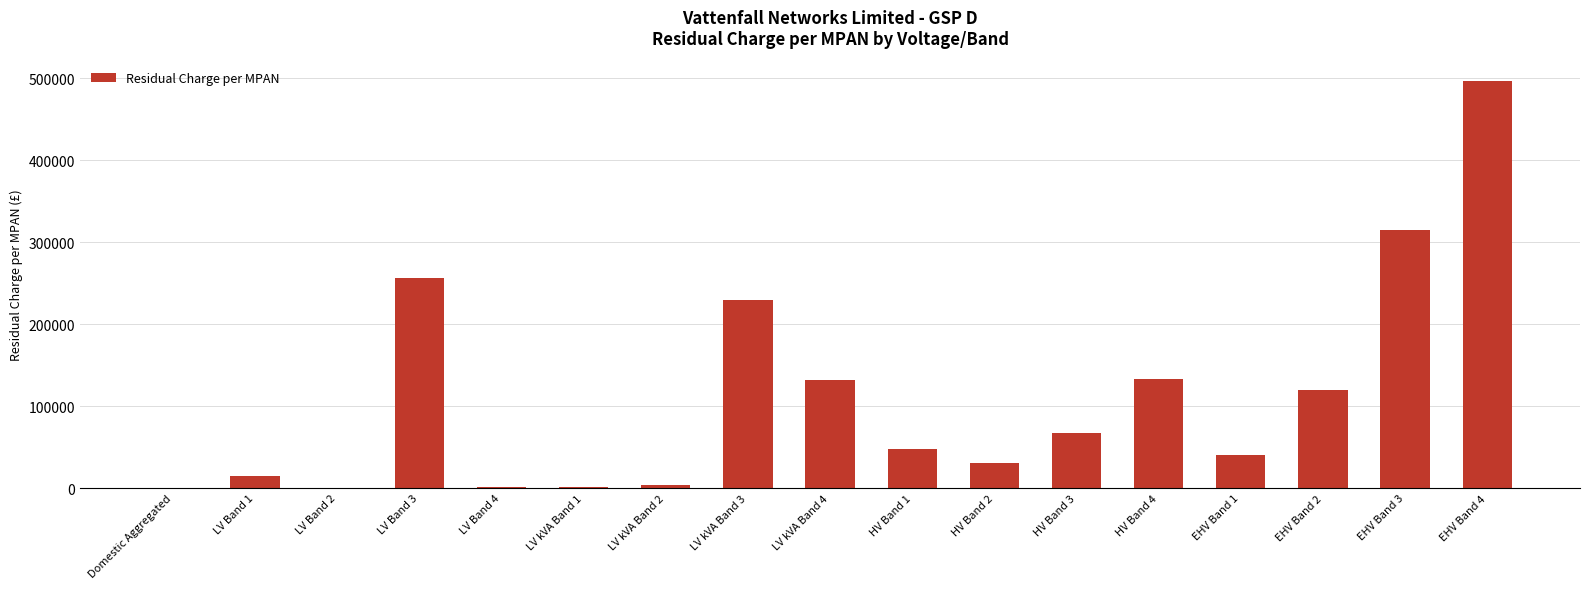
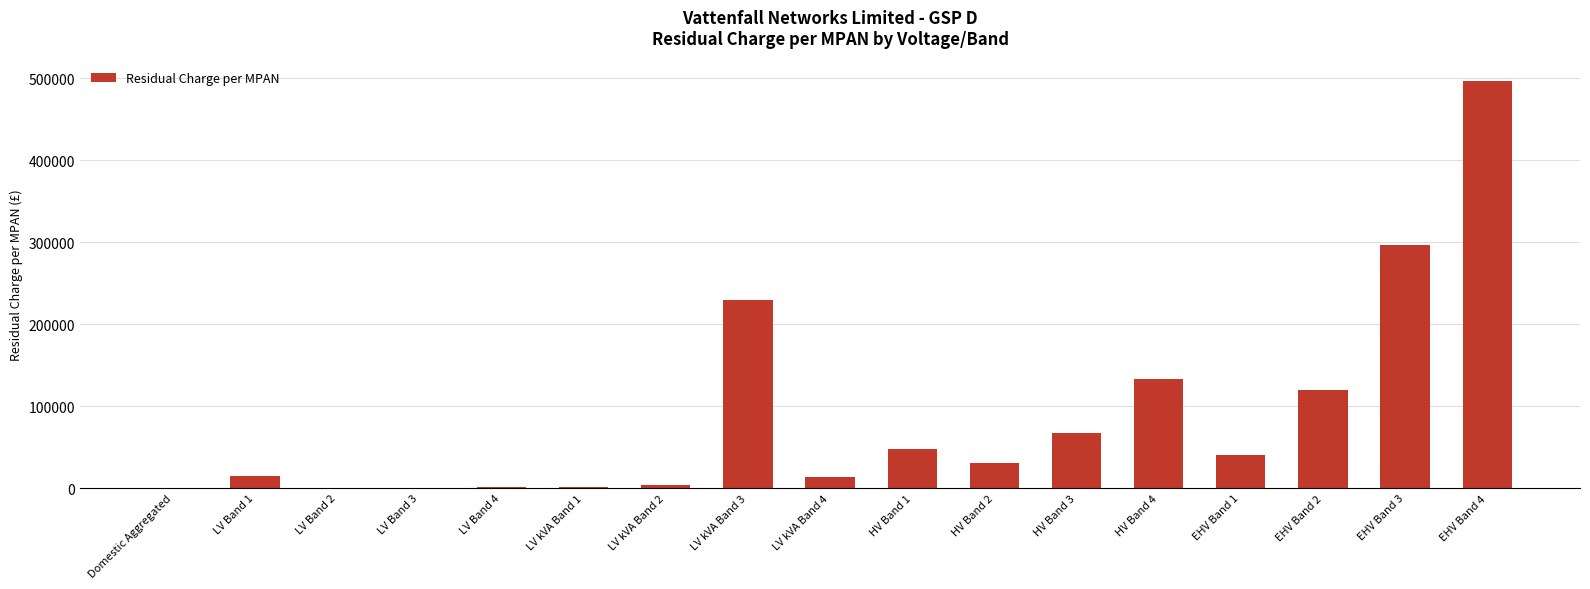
LV Band 3: 260000 -> 0
LV kVA Band 4: 130000 -> 10000
EHV Band 3: 320000 -> 300000
